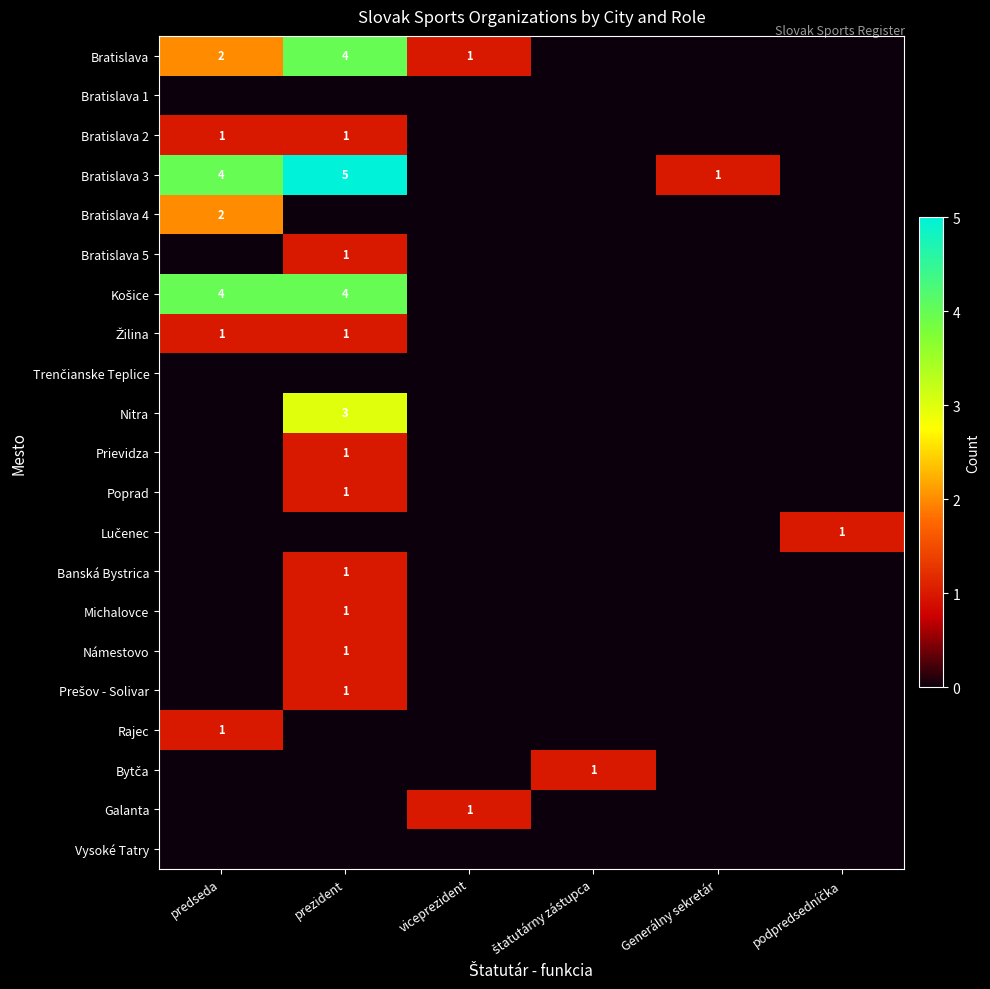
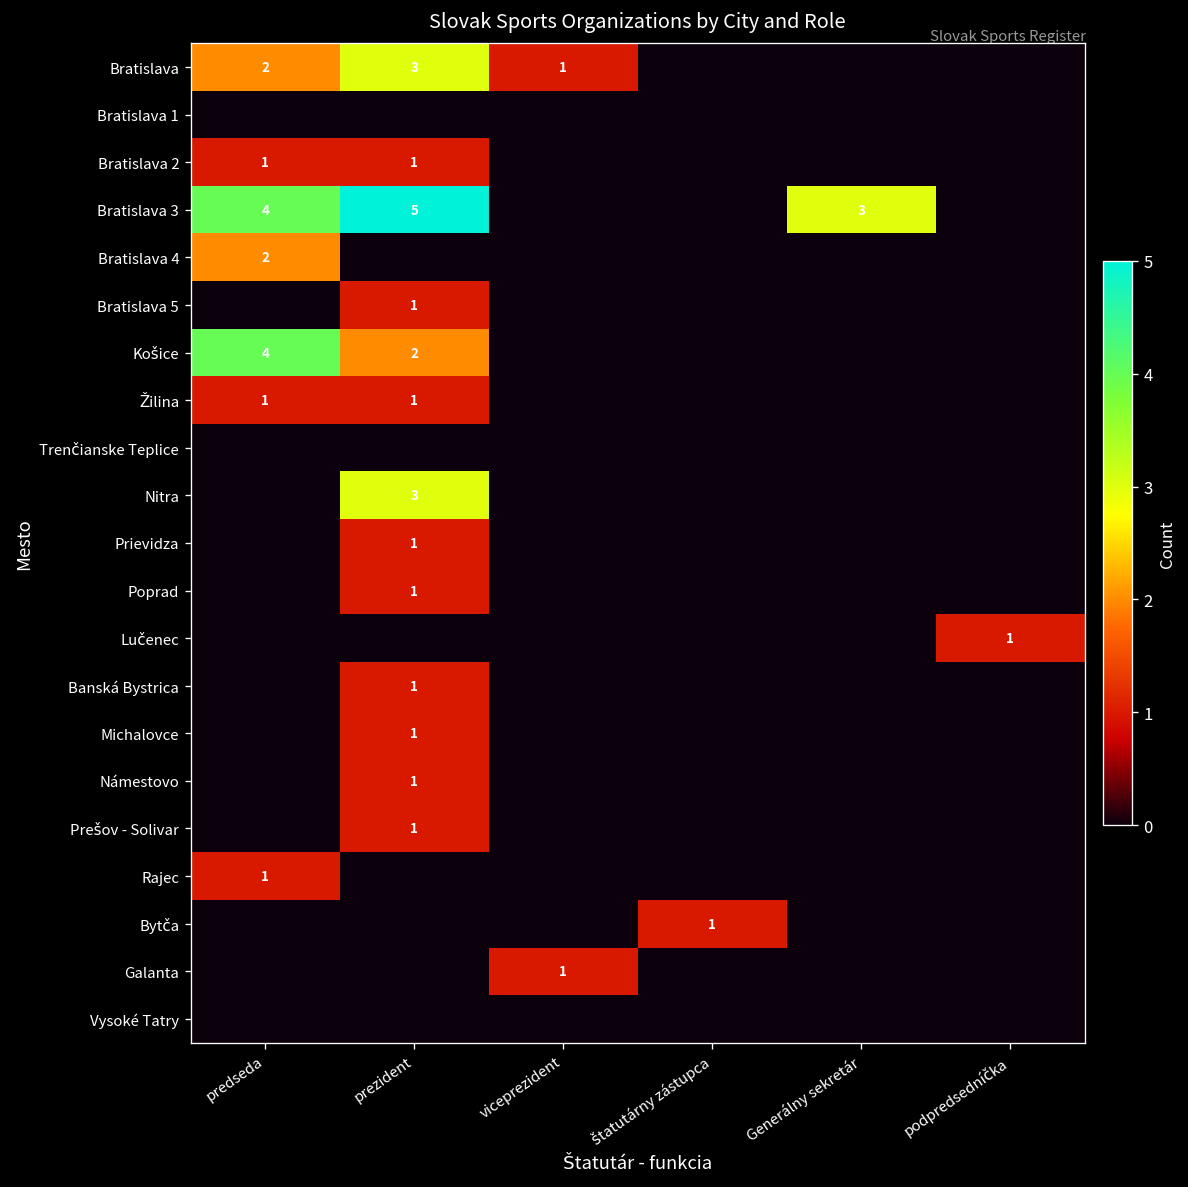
Bratislava, prezident: 4 -> 3
Bratislava 3, Generálny sekretár: 1 -> 3
Košice, prezident: 4 -> 2
